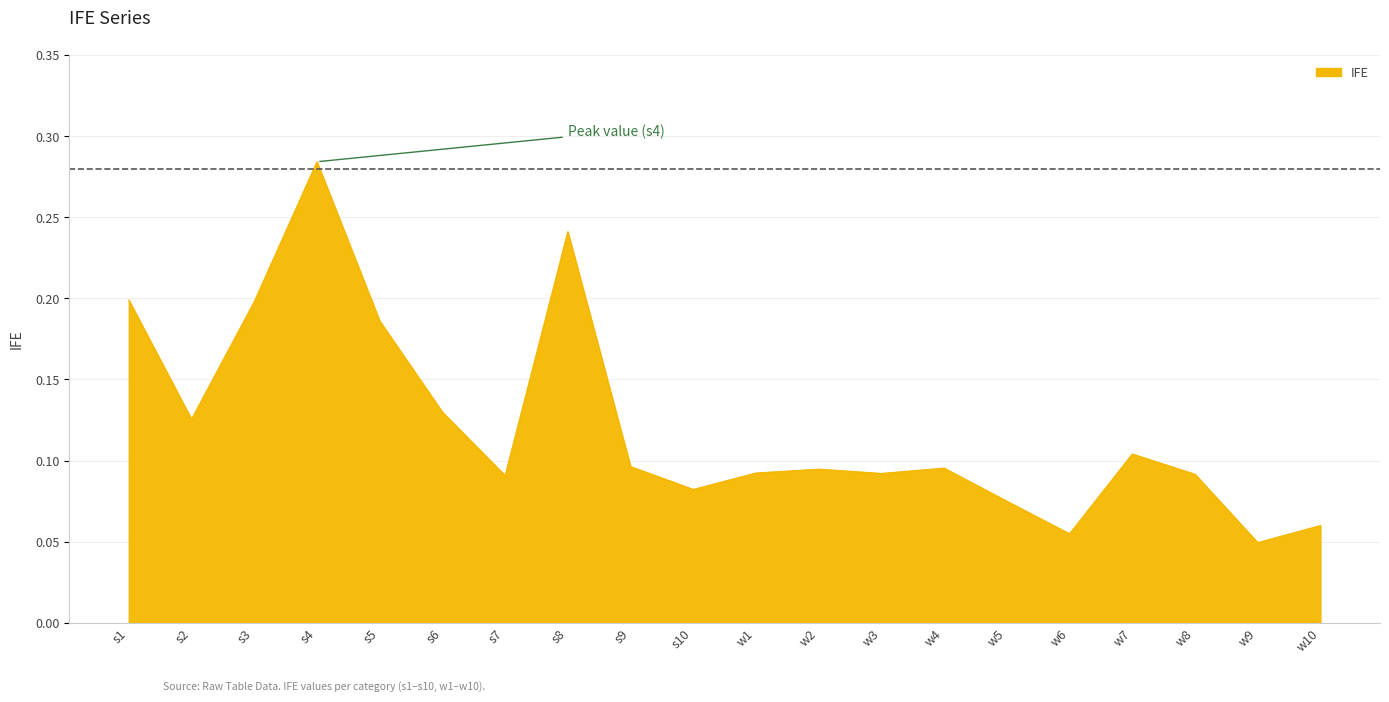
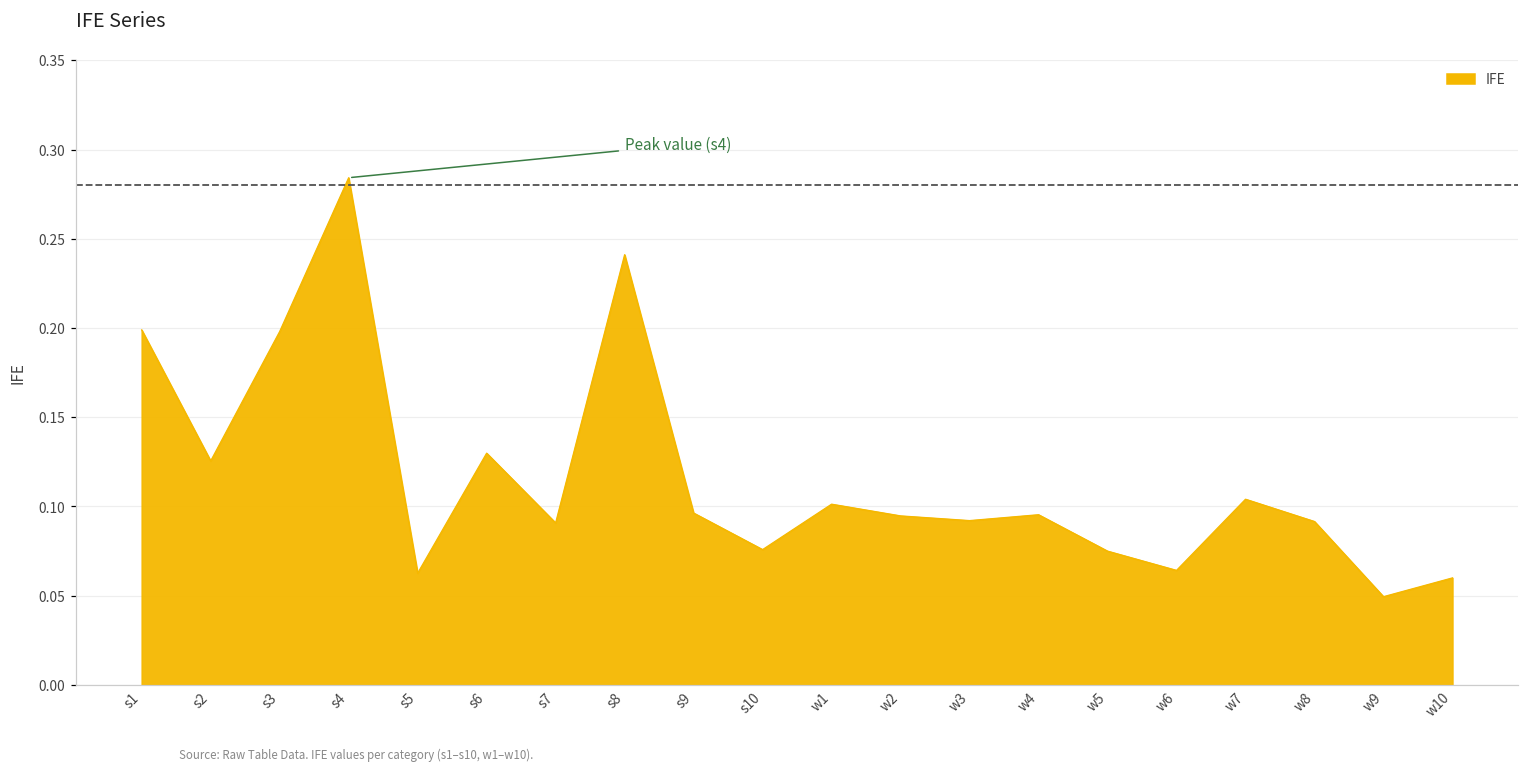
s5: 0.186 -> 0.063
s10: 0.082 -> 0.076
w1: 0.092 -> 0.101
w6: 0.055 -> 0.064
